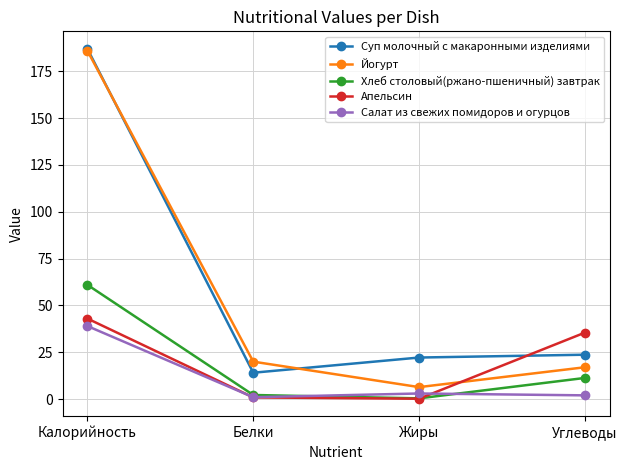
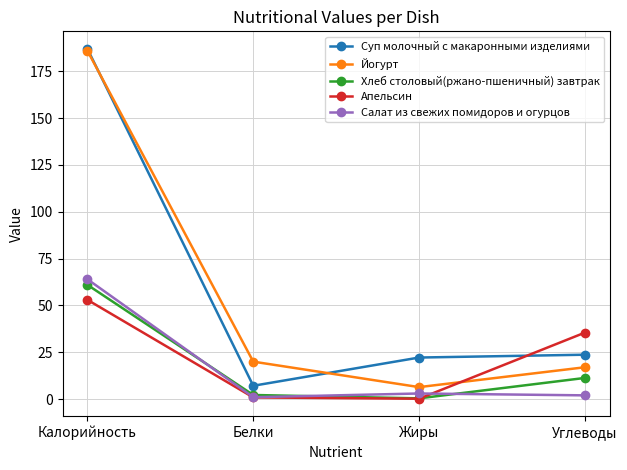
Апельсин, Калорийность: 43 -> 53
Салат из свежих помидоров и огурцов, Калорийность: 39 -> 64
Суп молочный с макаронными изделиями, Белки: 14 -> 7
